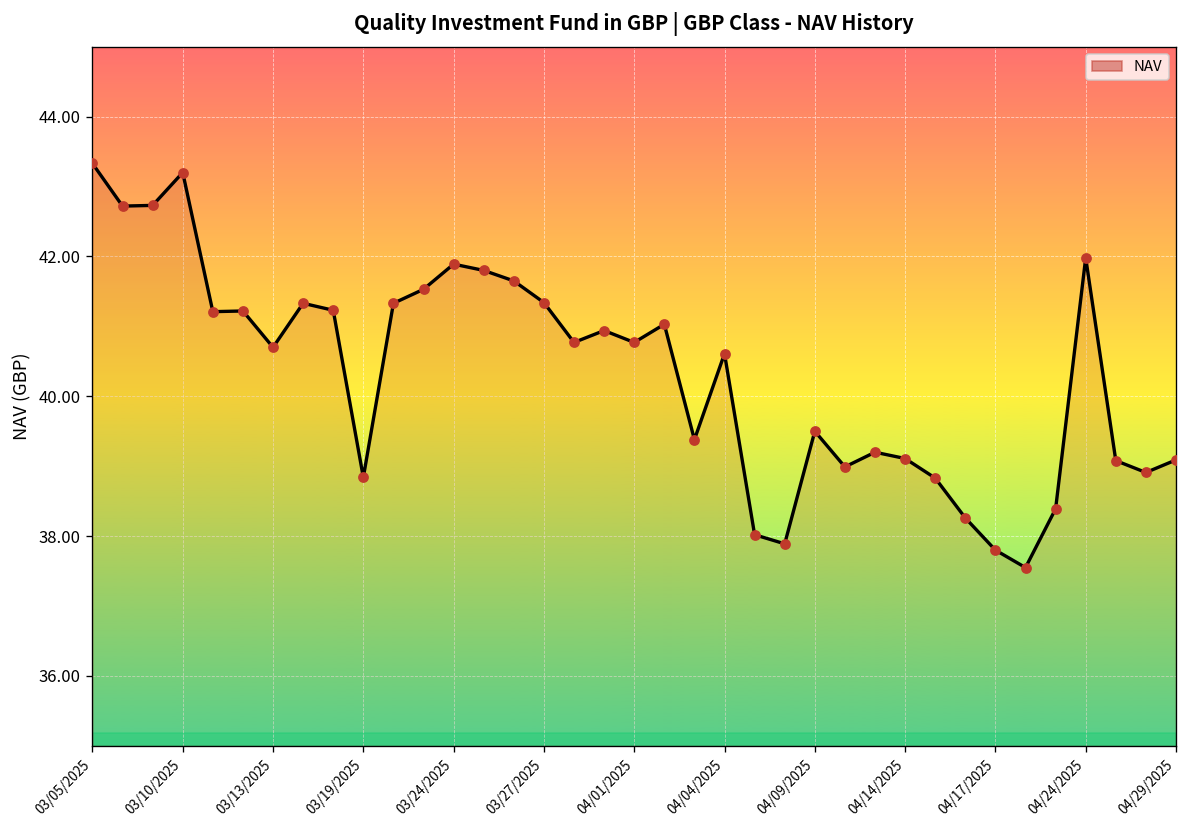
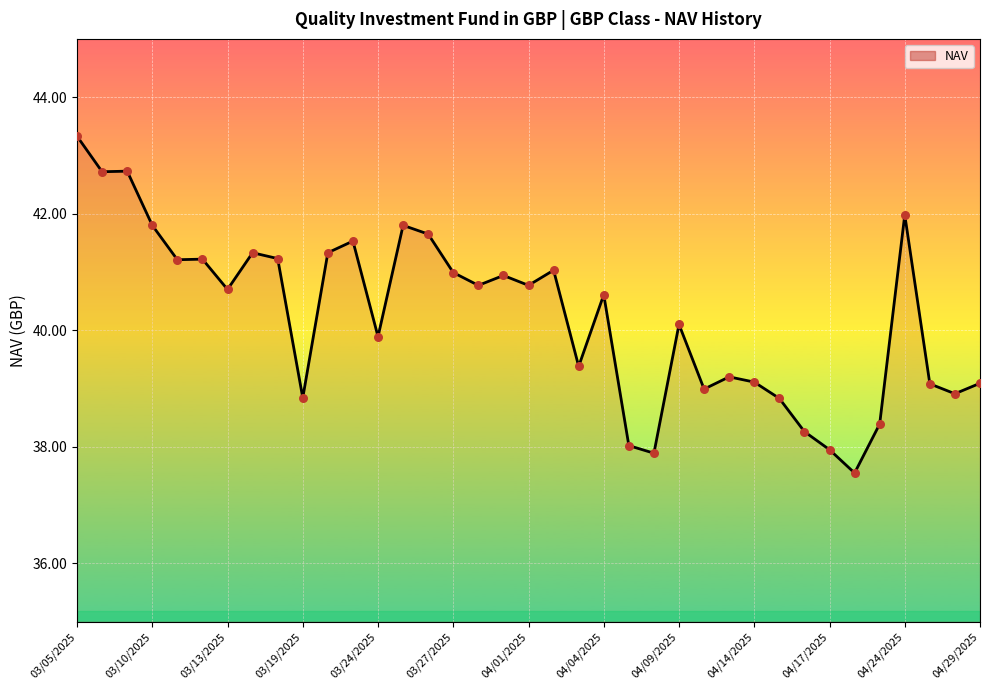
03/10/2025: 43.2 -> 41.8
03/24/2025: 41.9 -> 39.9
03/27/2025: 41.3 -> 41.0
04/09/2025: 39.5 -> 40.1
04/17/2025: 37.8 -> 38.0
